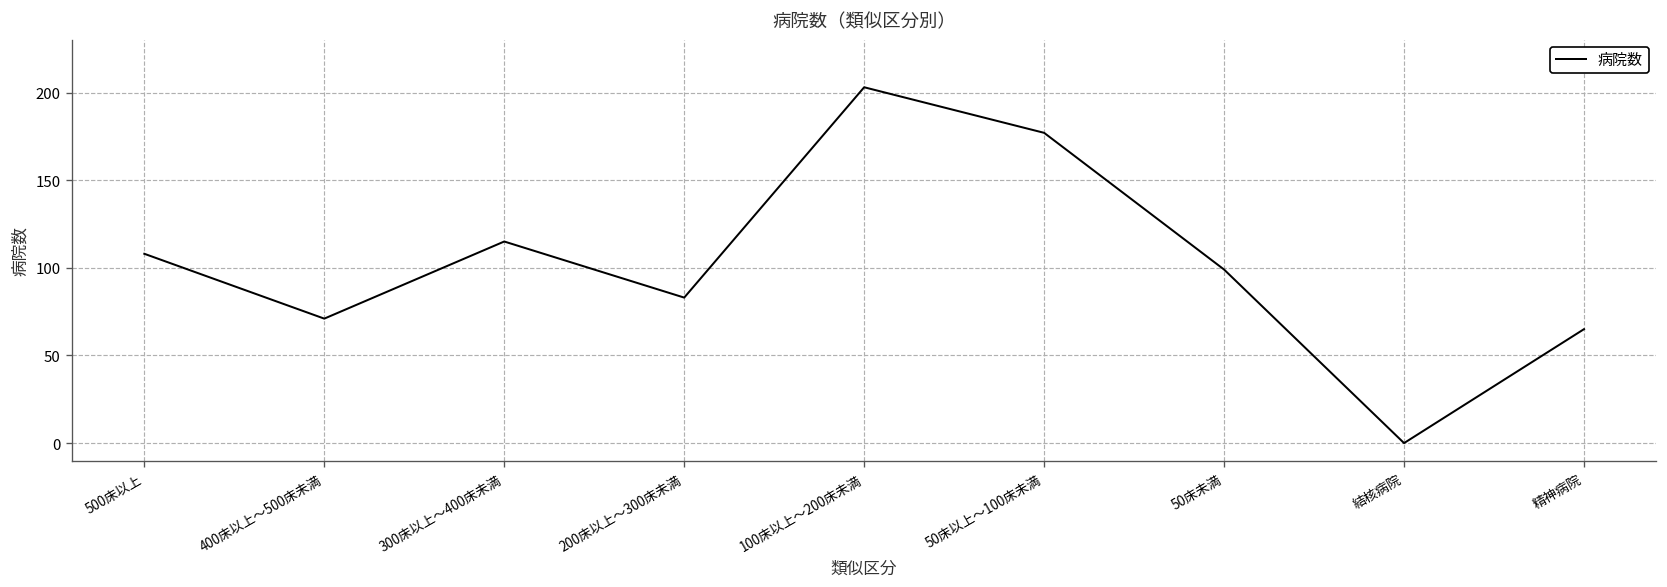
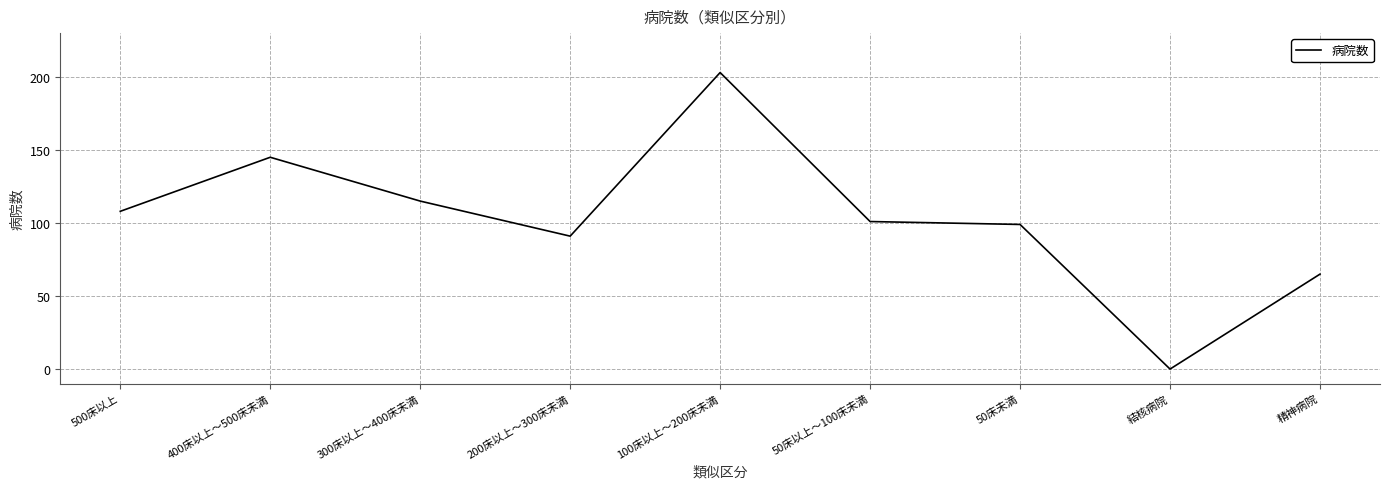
400床以上～500床未満: 71 -> 145
200床以上～300床未満: 83 -> 91
50床以上～100床未満: 177 -> 101
